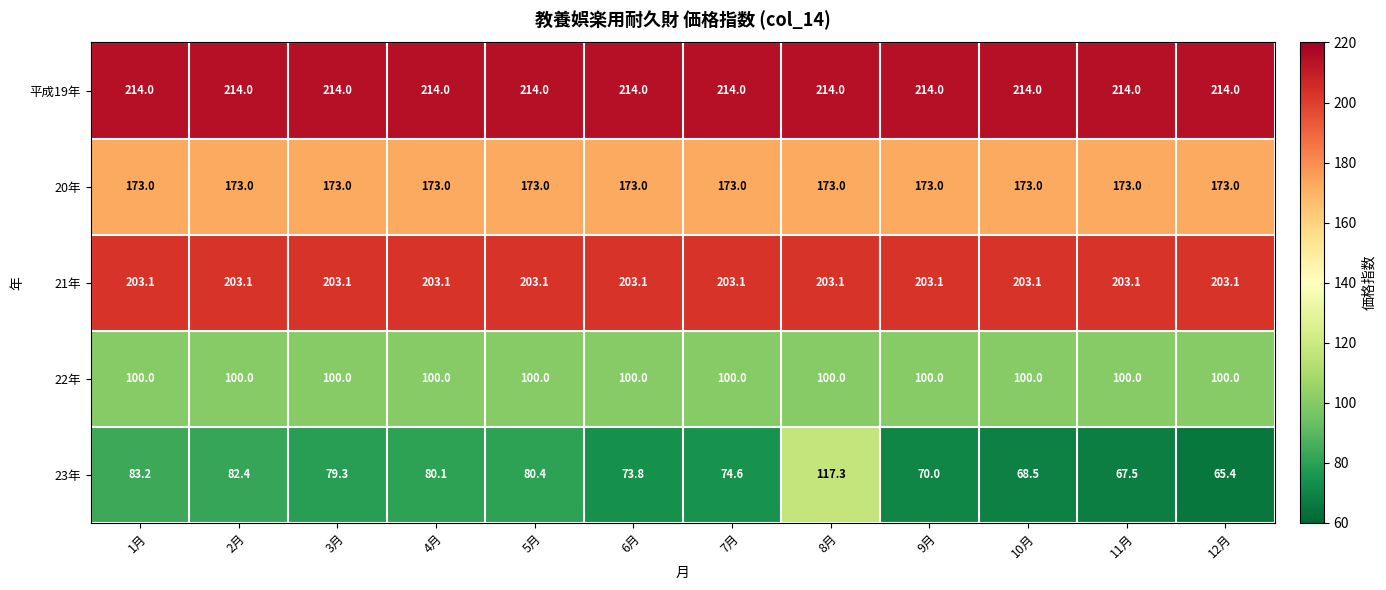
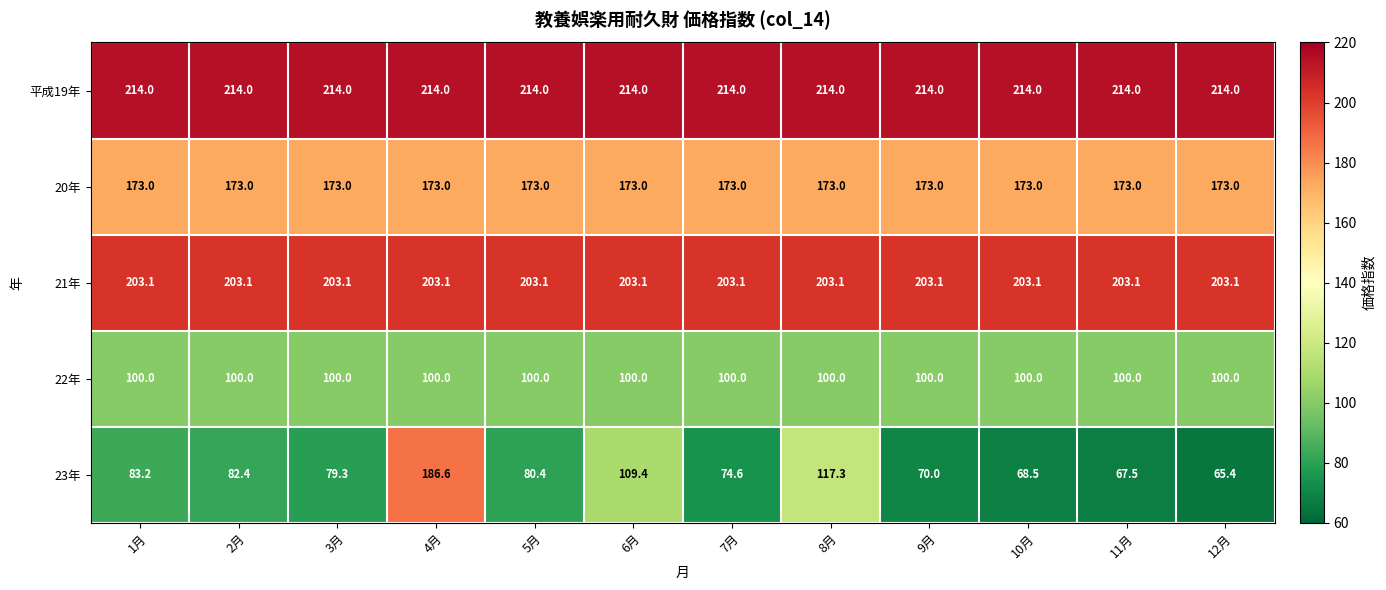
23年, 4月: 80.1 -> 186.6
23年, 6月: 73.8 -> 109.4
